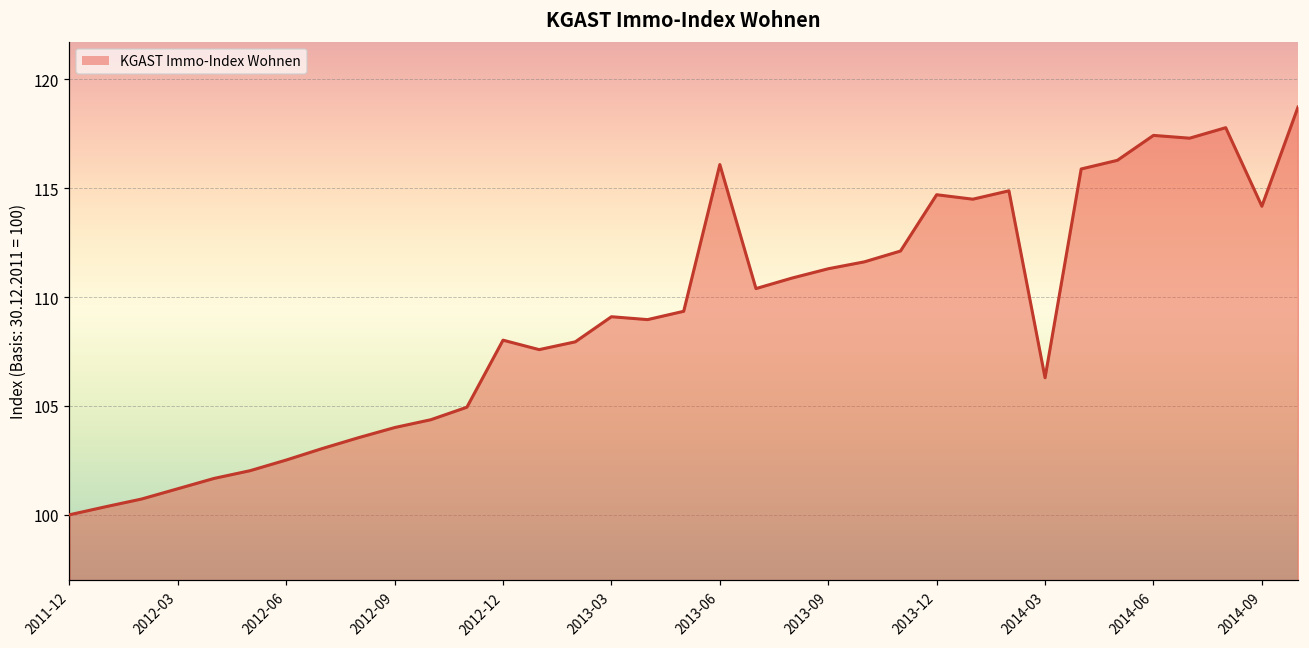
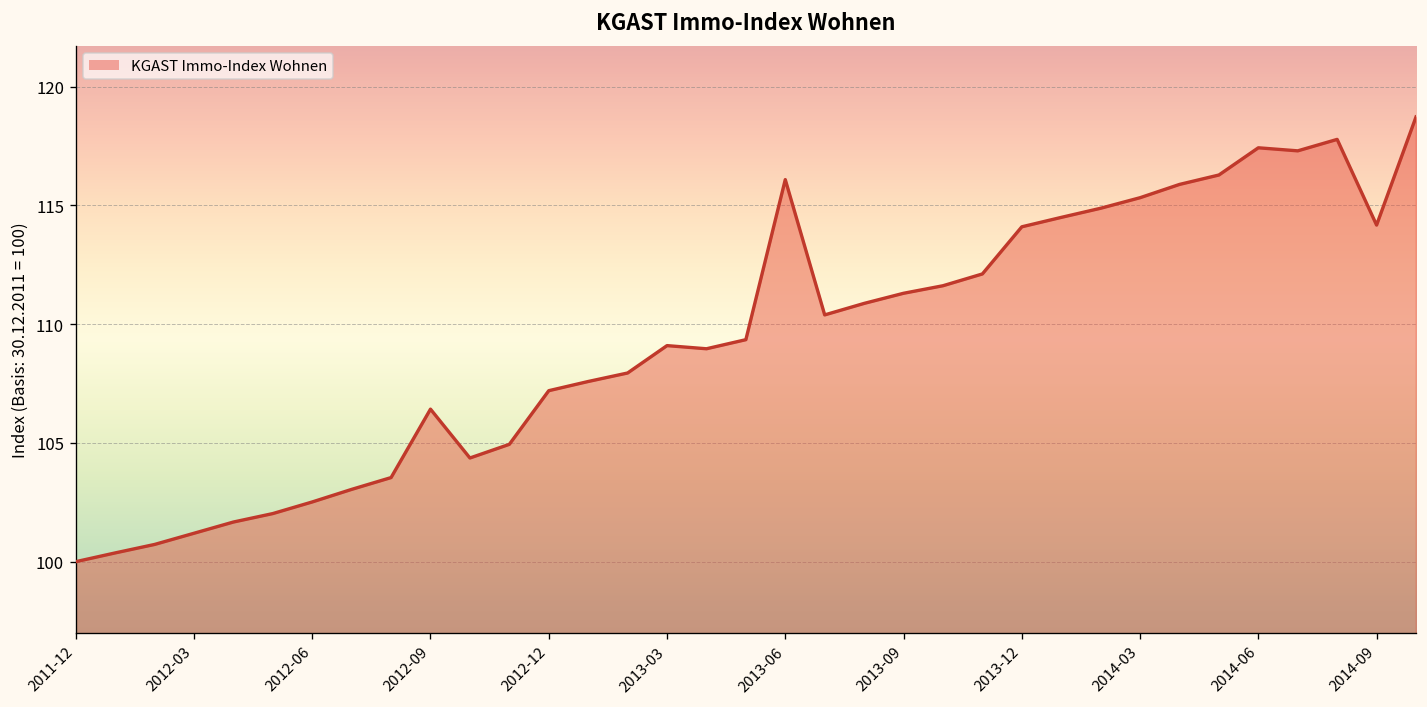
2012-09: 104.0 -> 106.4
2012-12: 108.0 -> 107.2
2013-12: 114.7 -> 114.1
2014-03: 106.3 -> 115.3
